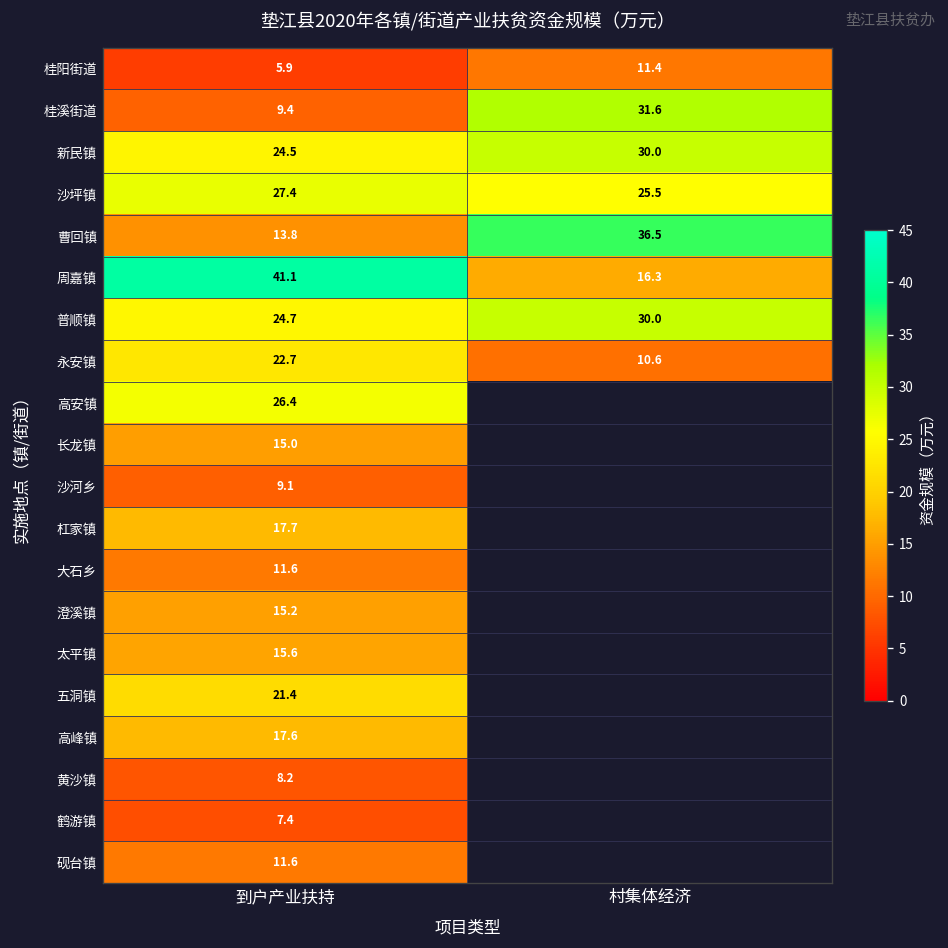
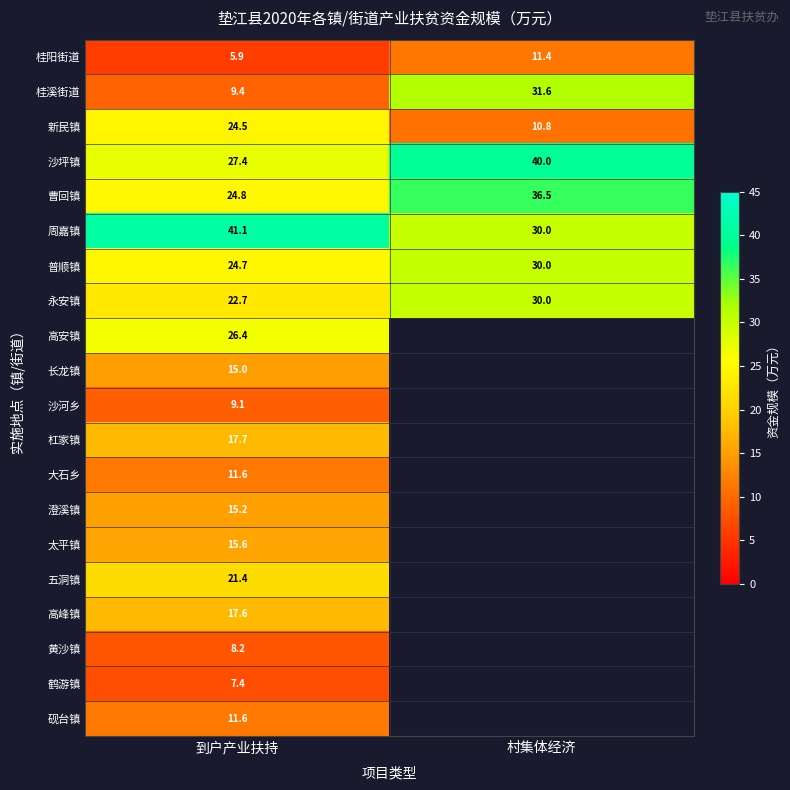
新民镇, 村集体经济: 30.0 -> 10.8
沙坪镇, 村集体经济: 25.5 -> 40.0
曹回镇, 到户产业扶持: 13.8 -> 24.8
周嘉镇, 村集体经济: 16.3 -> 30.0
永安镇, 村集体经济: 10.6 -> 30.0
